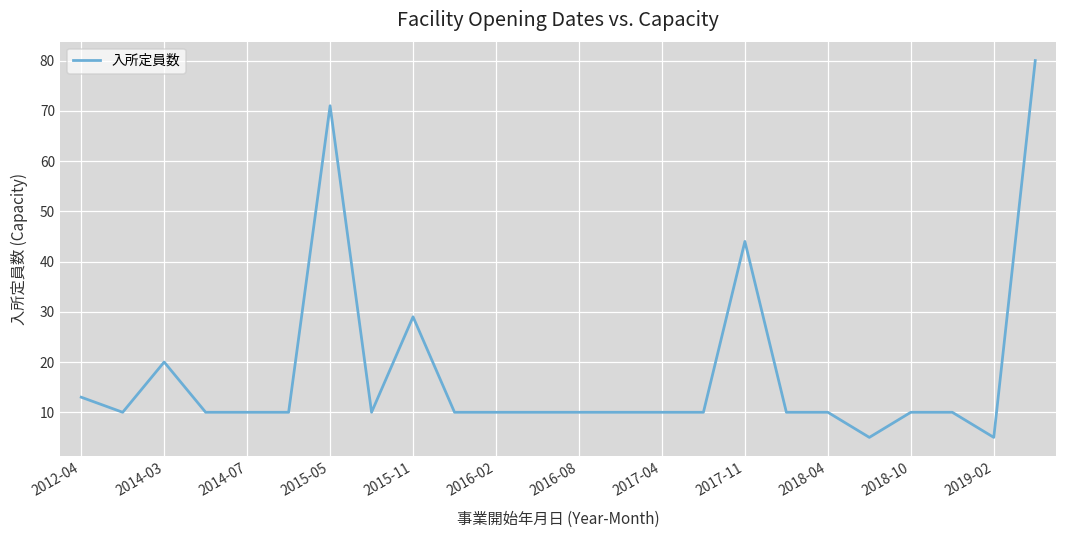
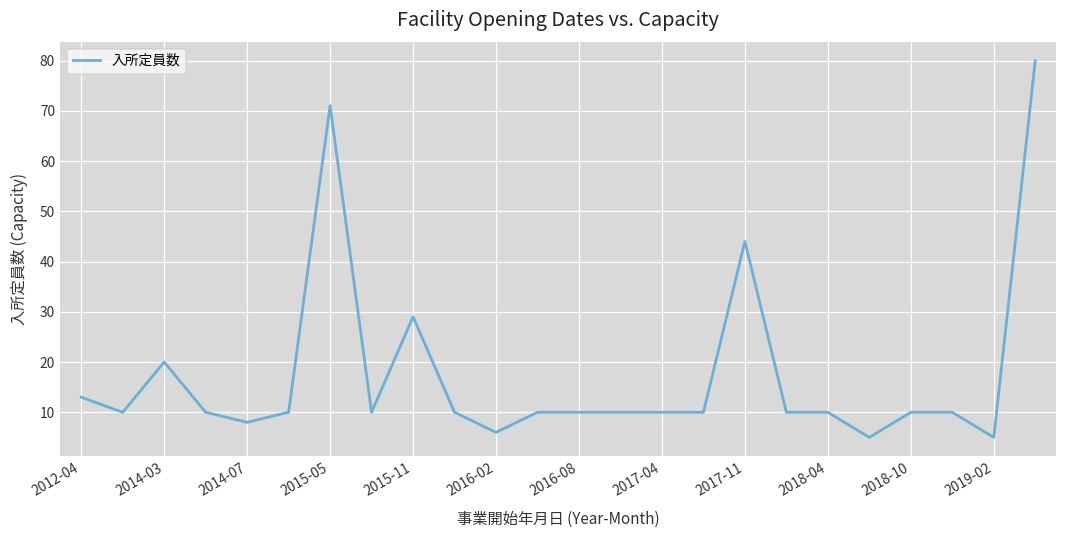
2014-07: 10 -> 8
2016-02: 10 -> 6
